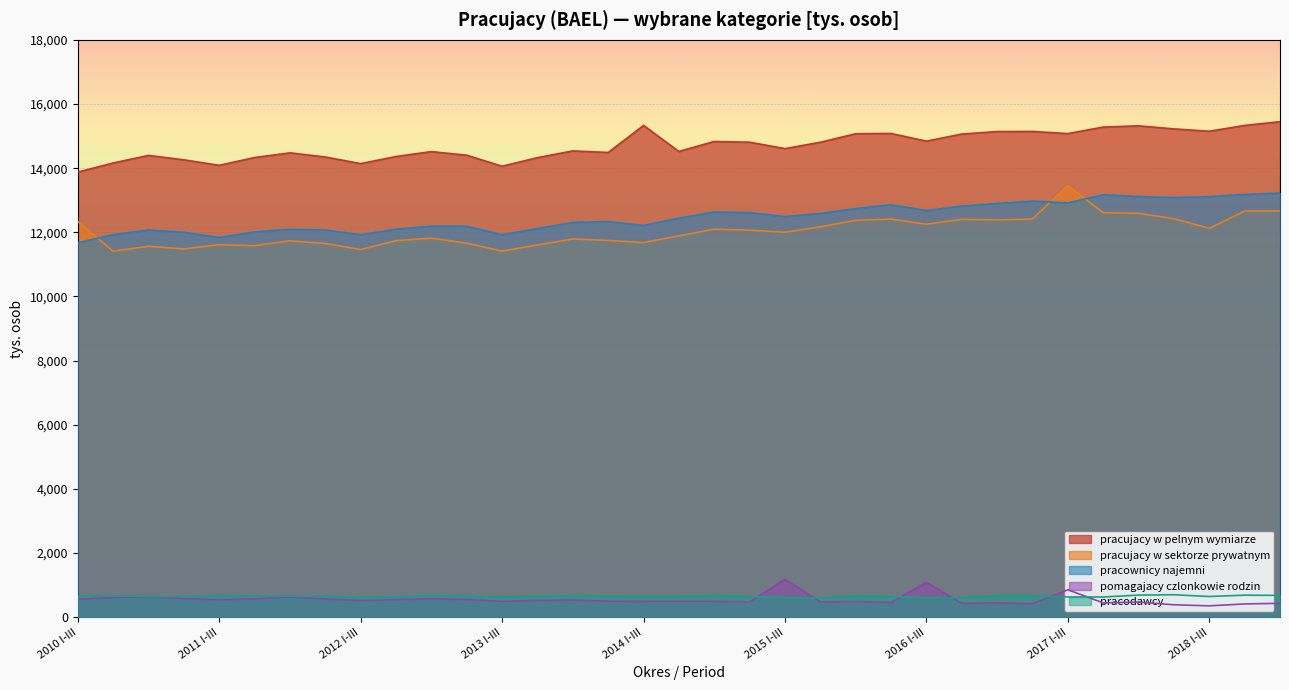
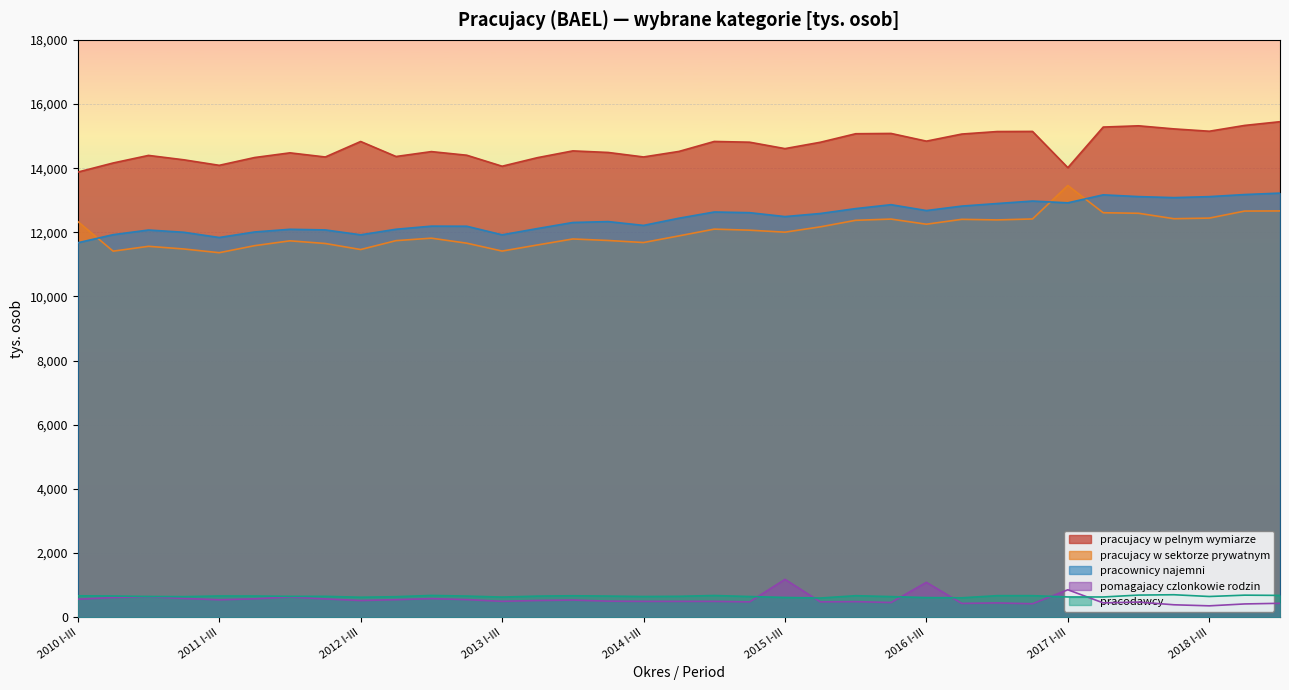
pracujacy w sektorze prywatnym, 2011 I-III: 11,600 -> 11,400
pracujacy w pelnym wymiarze, 2012 I-III: 14,100 -> 14,800
pracujacy w pelnym wymiarze, 2014 I-III: 15,300 -> 14,300
pracujacy w pelnym wymiarze, 2017 I-III: 15,100 -> 14,000
pracujacy w sektorze prywatnym, 2018 I-III: 12,100 -> 12,400
